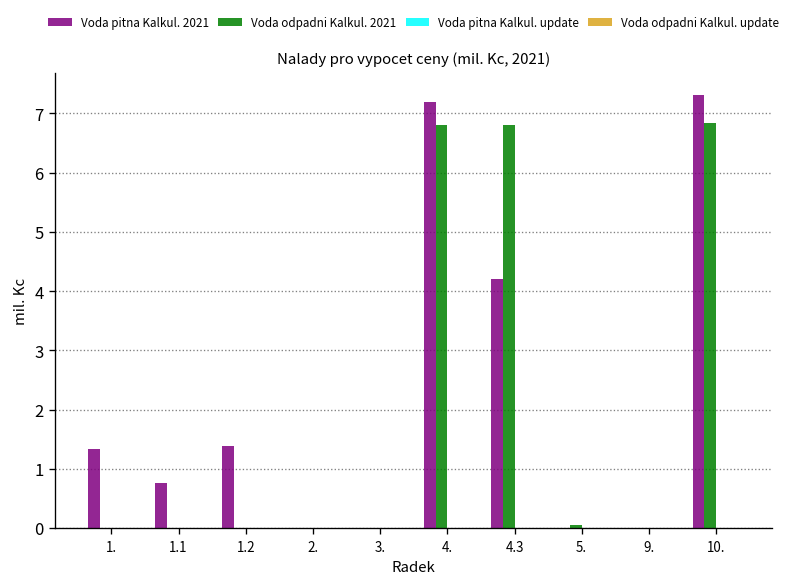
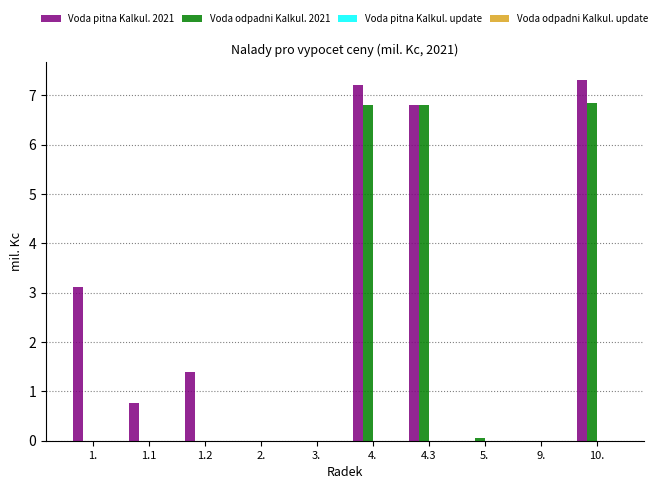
Voda pitna Kalkul. 2021, 1.: 1.3 -> 3.1
Voda pitna Kalkul. 2021, 4.3: 4.2 -> 6.8
